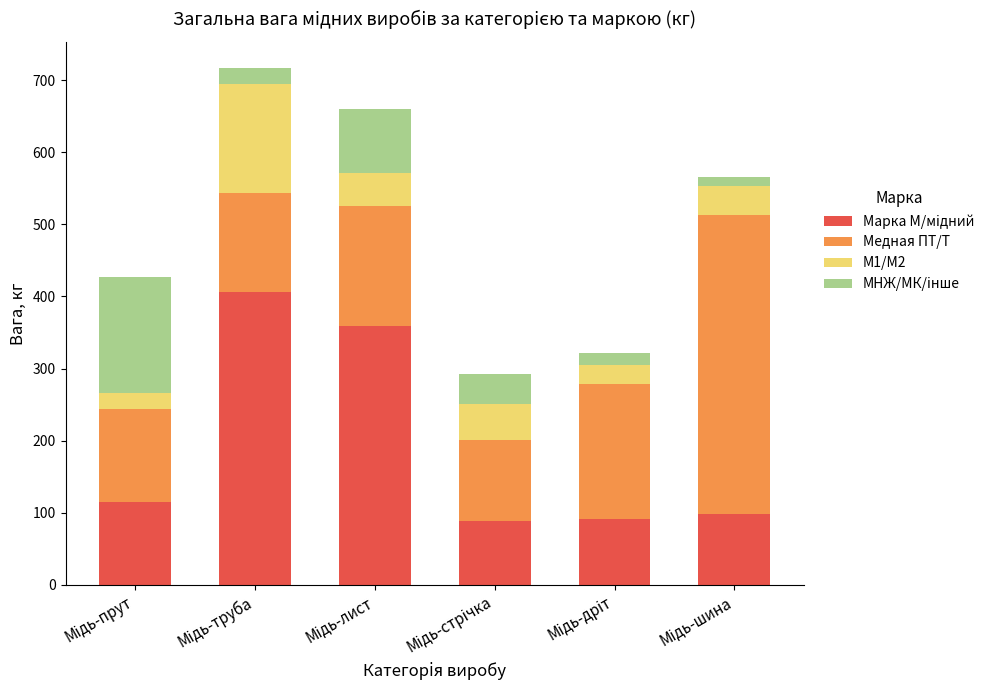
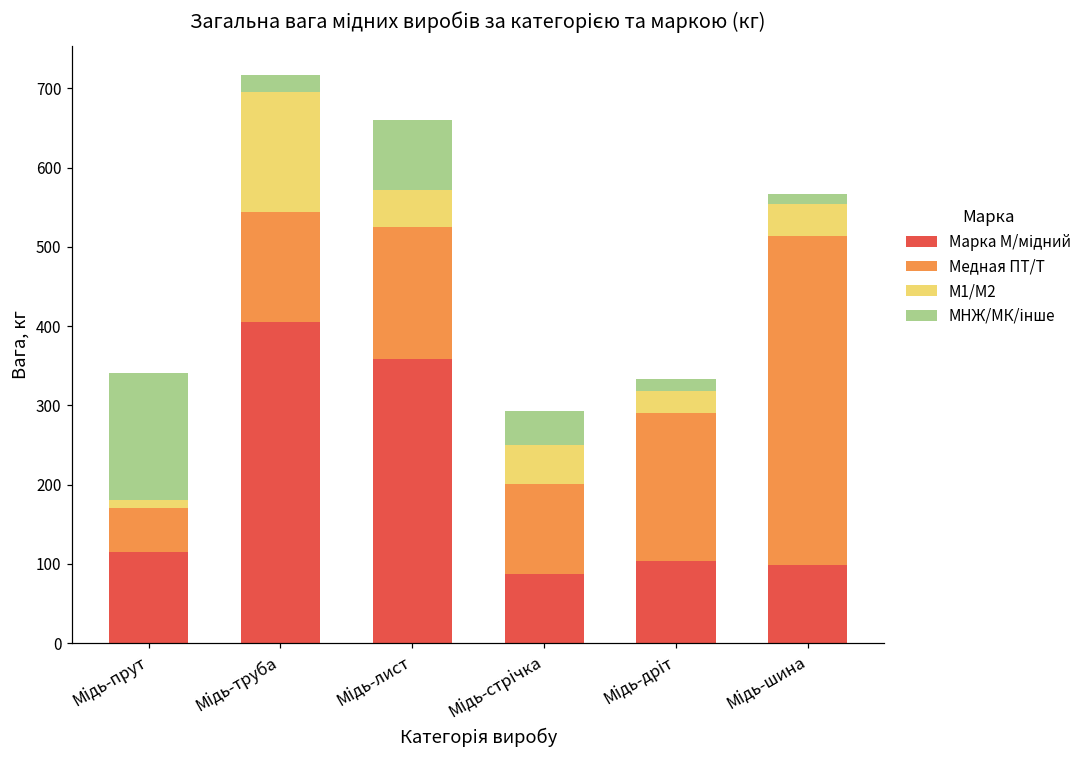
Медная ПТ/Т, Мідь-прут: 130 -> 60
М1/М2, Мідь-прут: 20 -> 10
Марка М/мідний, Мідь-дріт: 90 -> 100
